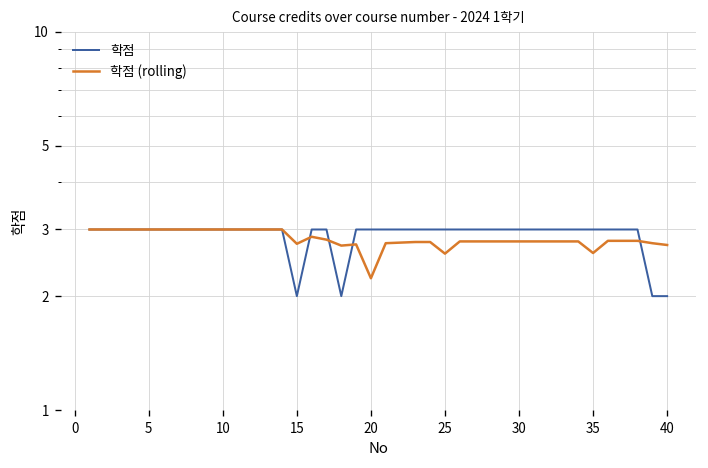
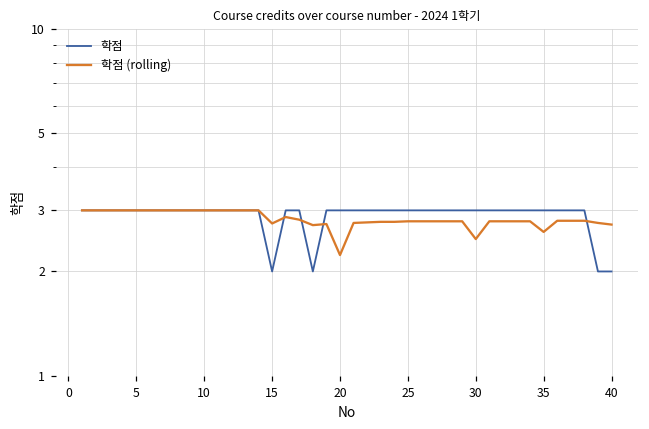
학점 (rolling), 25: 2.6 -> 2.8
학점 (rolling), 30: 2.8 -> 2.5
